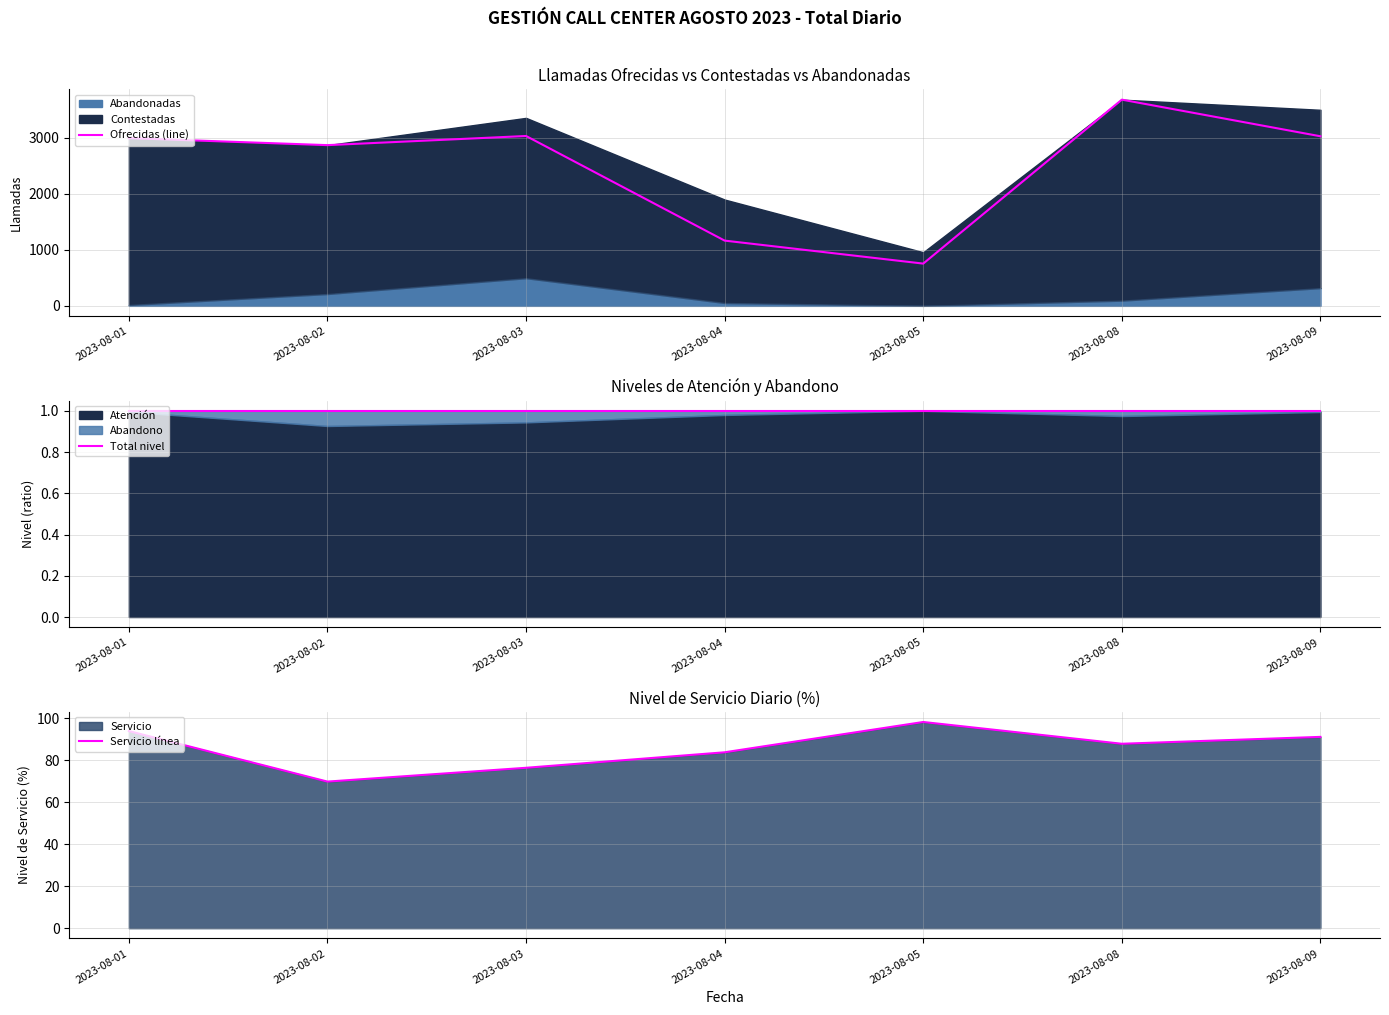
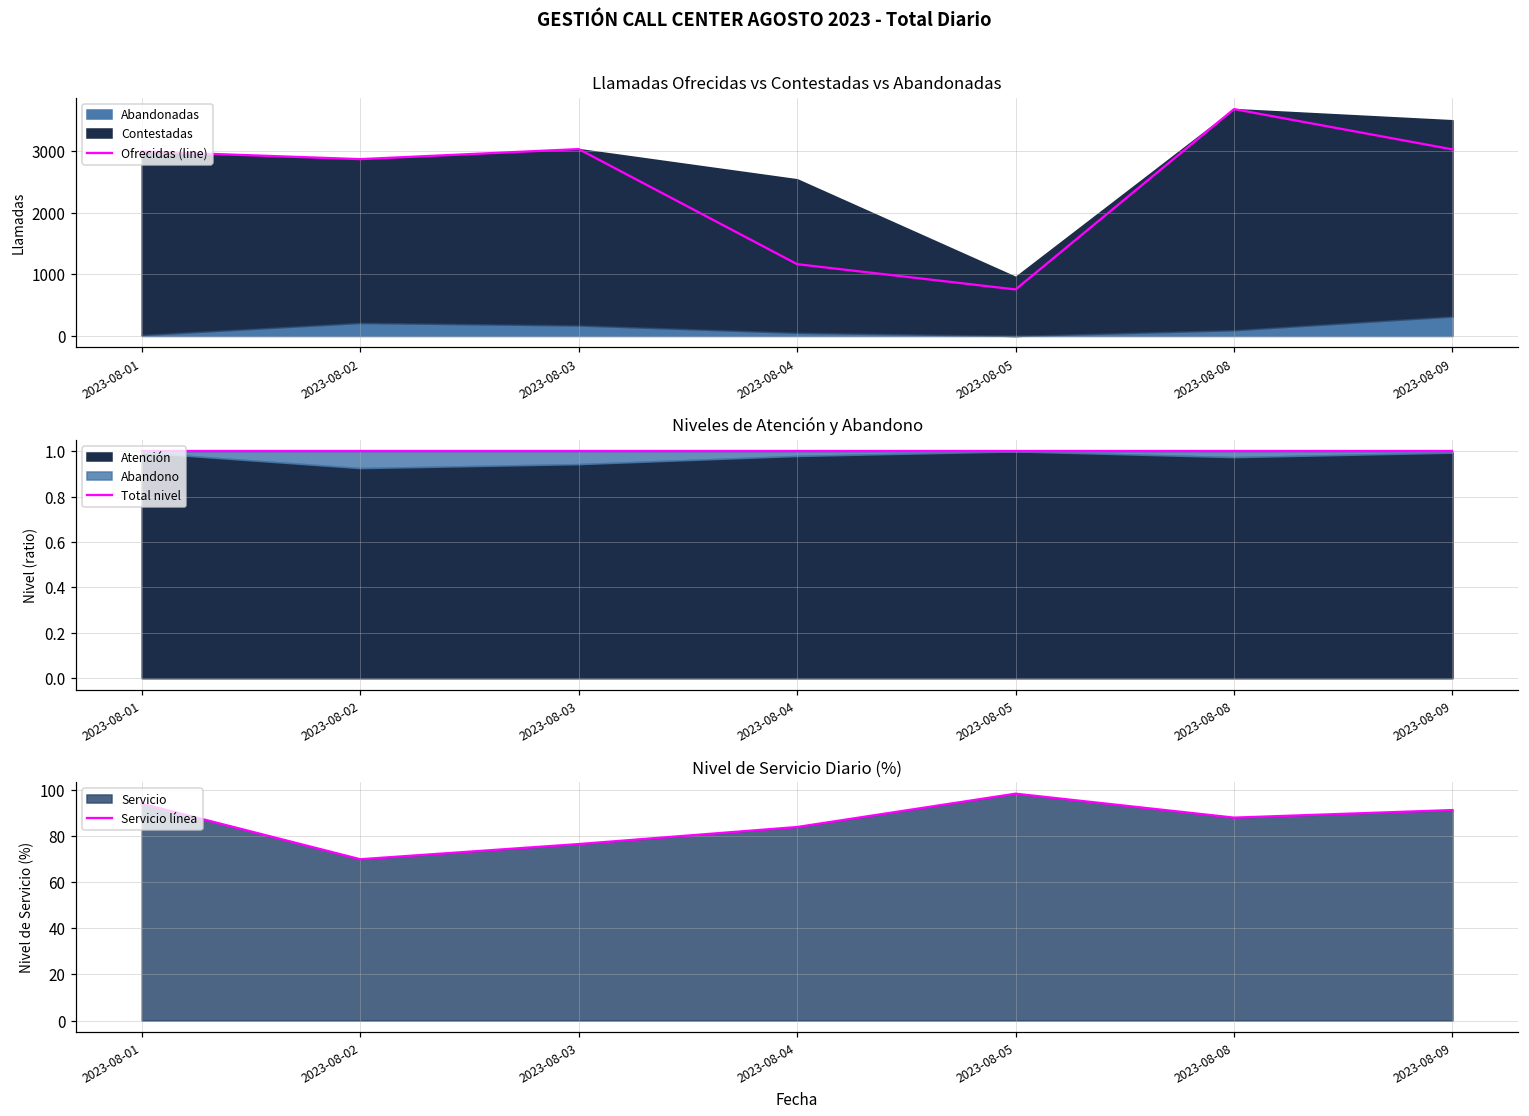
Llamadas Ofrecidas vs Contestadas vs Abandonadas, Abandonadas, 2023-08-03: 500 -> 200
Llamadas Ofrecidas vs Contestadas vs Abandonadas, Contestadas, 2023-08-04: 1800 -> 2500
